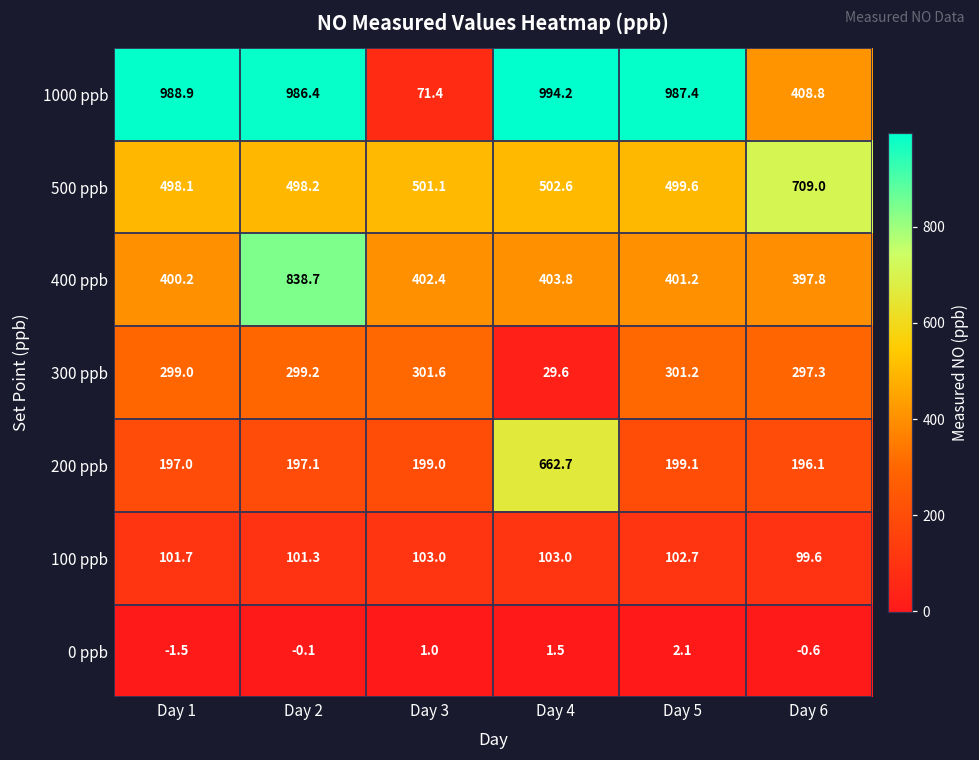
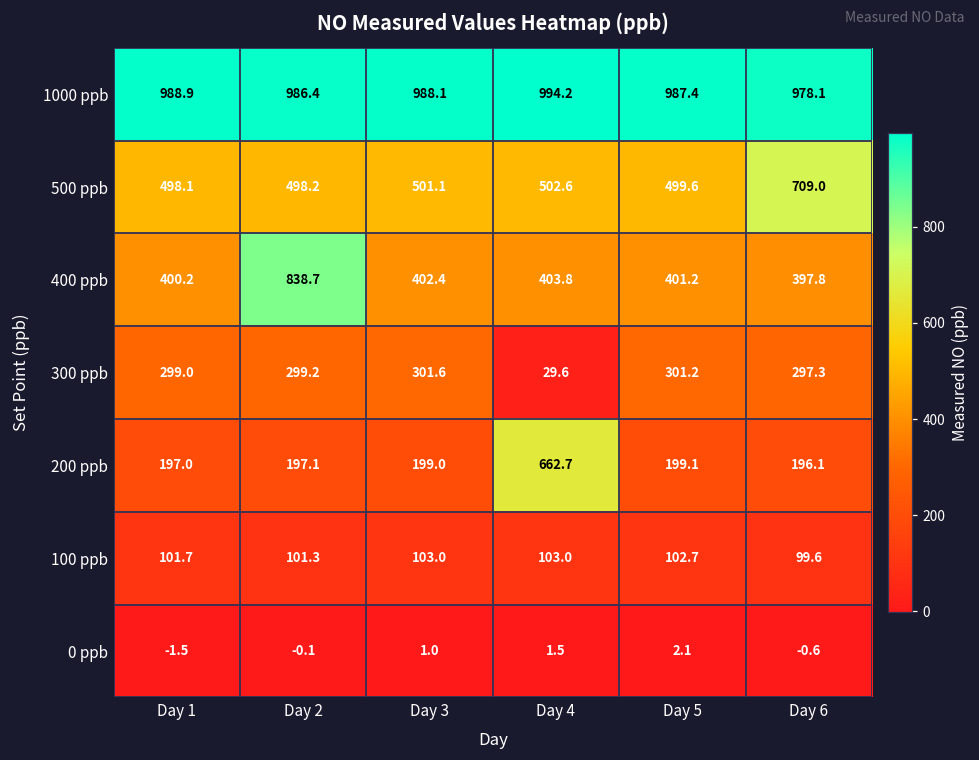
1000 ppb, Day 3: 71.4 -> 988.1
1000 ppb, Day 6: 408.8 -> 978.1
